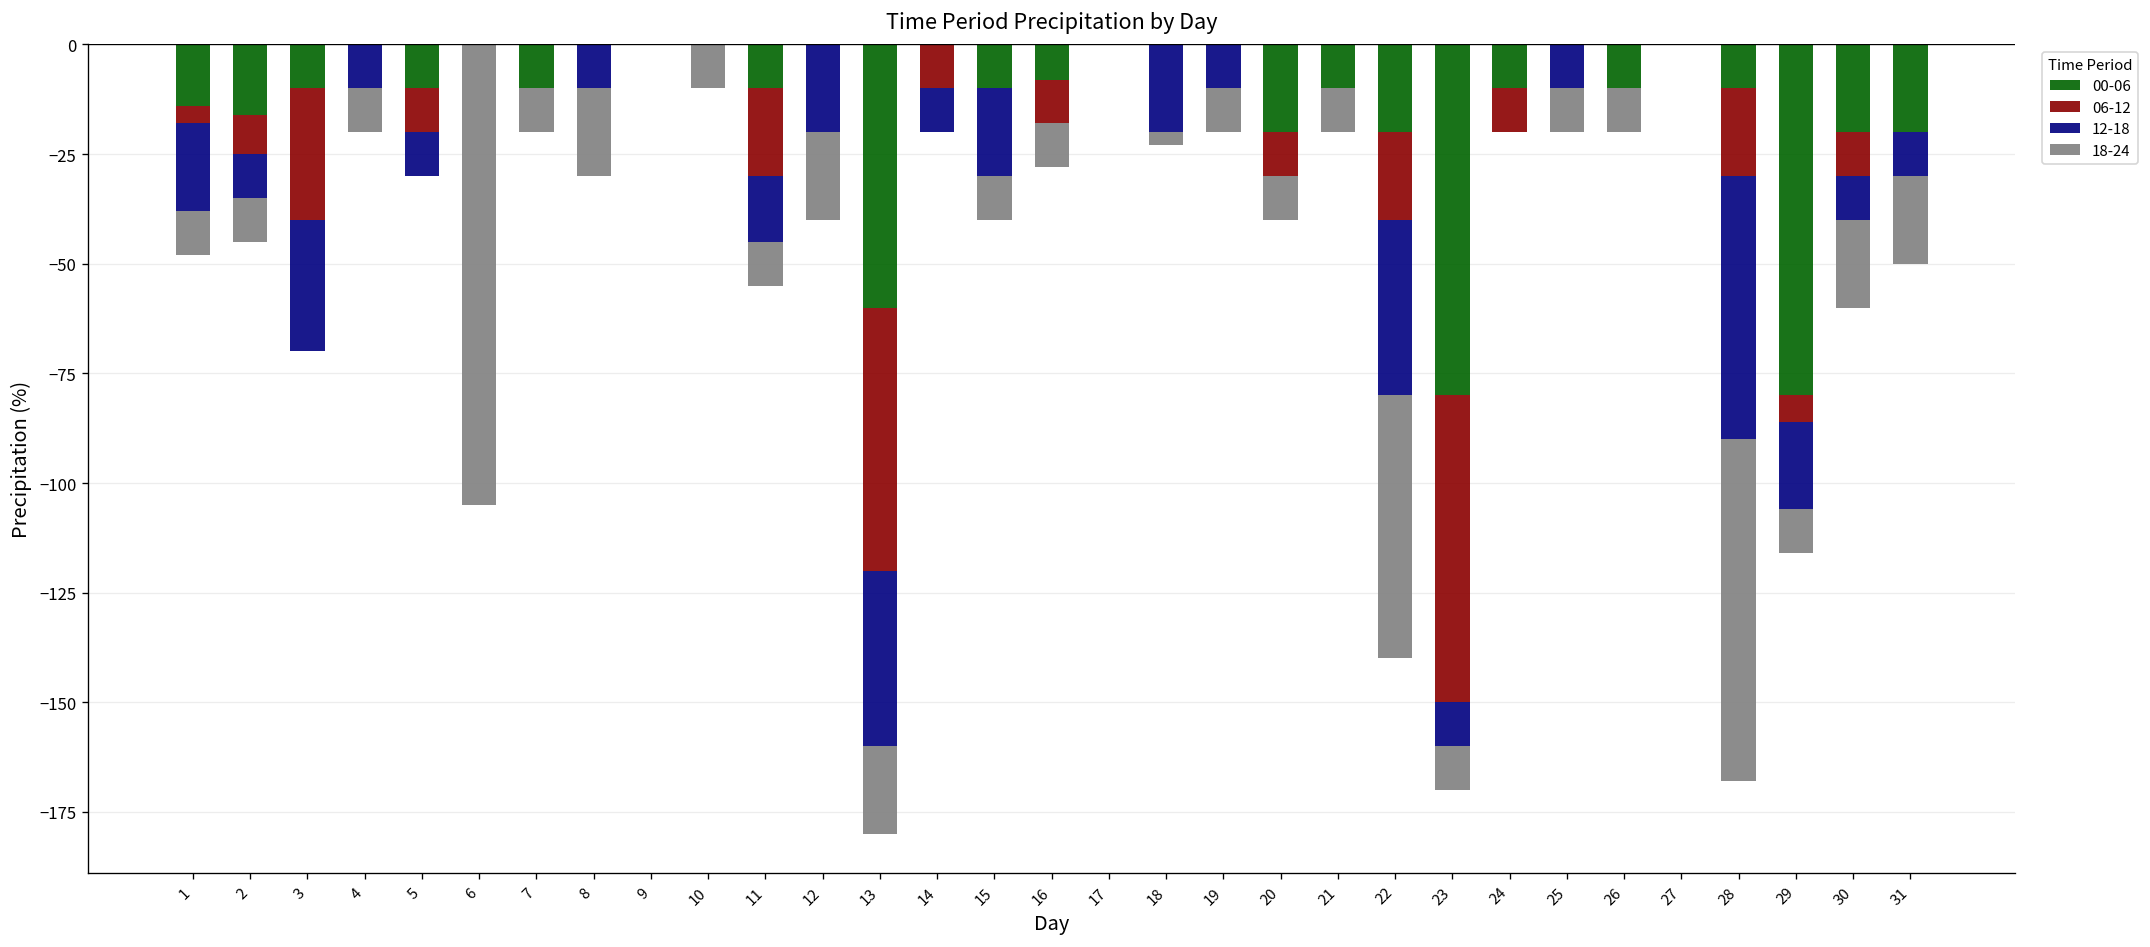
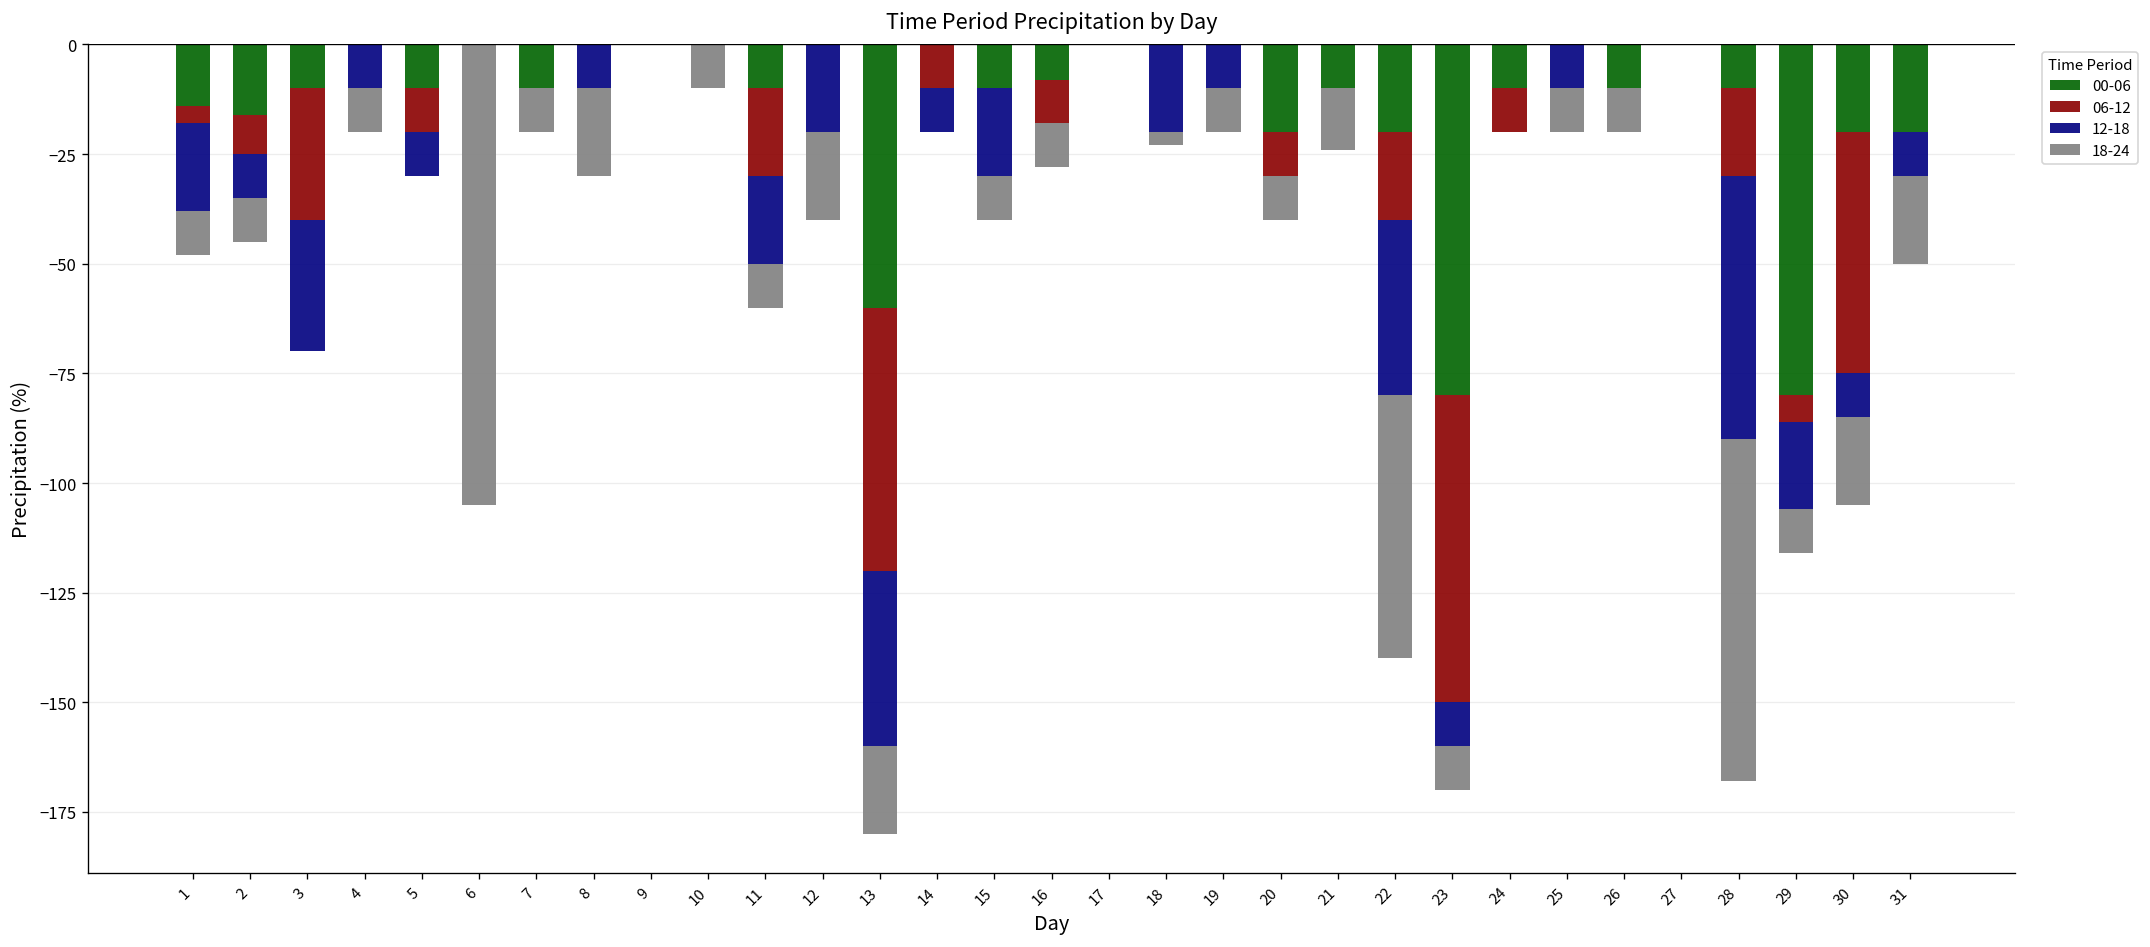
12-18, 11: -15 -> -20
18-24, 21: -10 -> -14
06-12, 30: -10 -> -55
